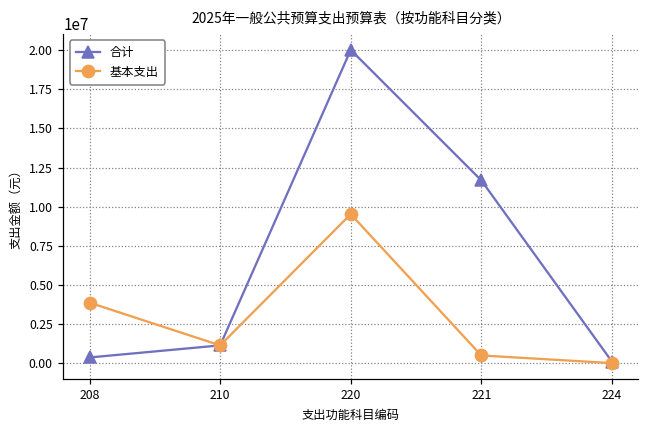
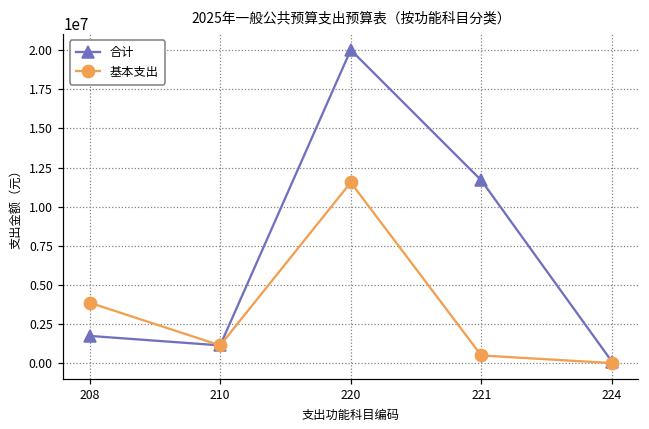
合计, 208: 400000 -> 1700000
基本支出, 220: 9500000 -> 11500000
